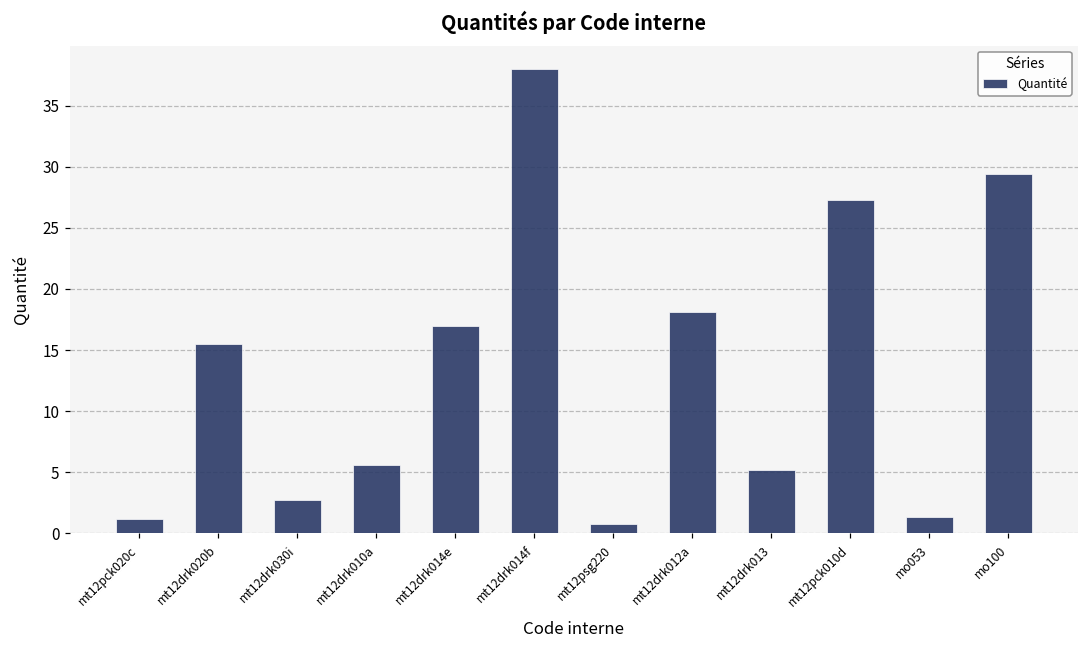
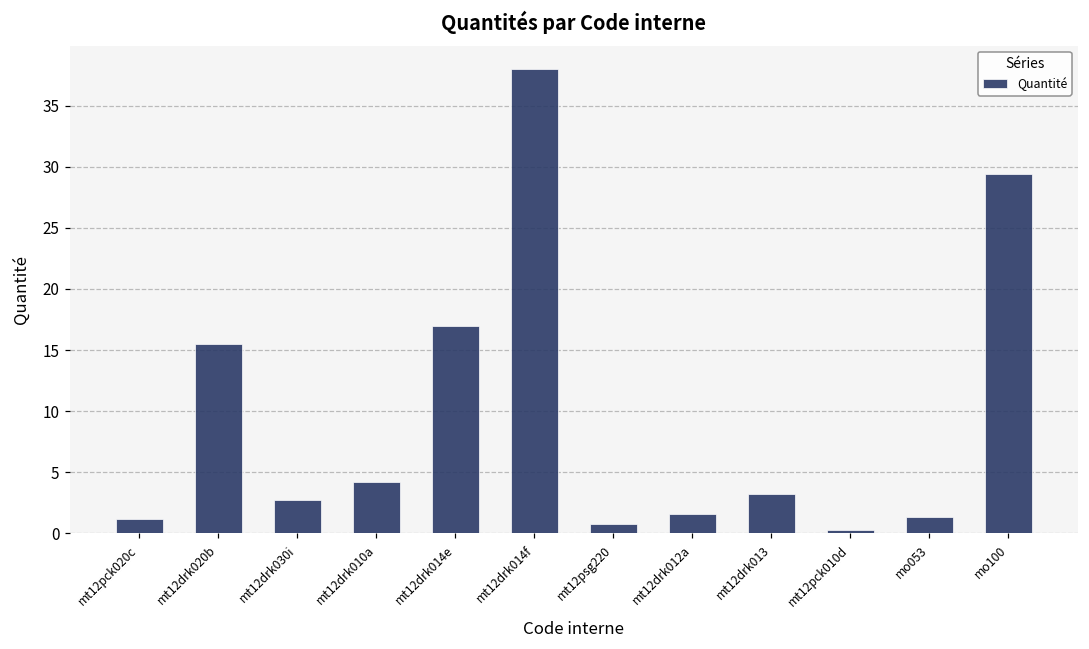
mt12drk010a: 5.6 -> 4.2
mt12drk012a: 18.1 -> 1.6
mt12drk013: 5.2 -> 3.2
mt12pck010d: 27.3 -> 0.3
